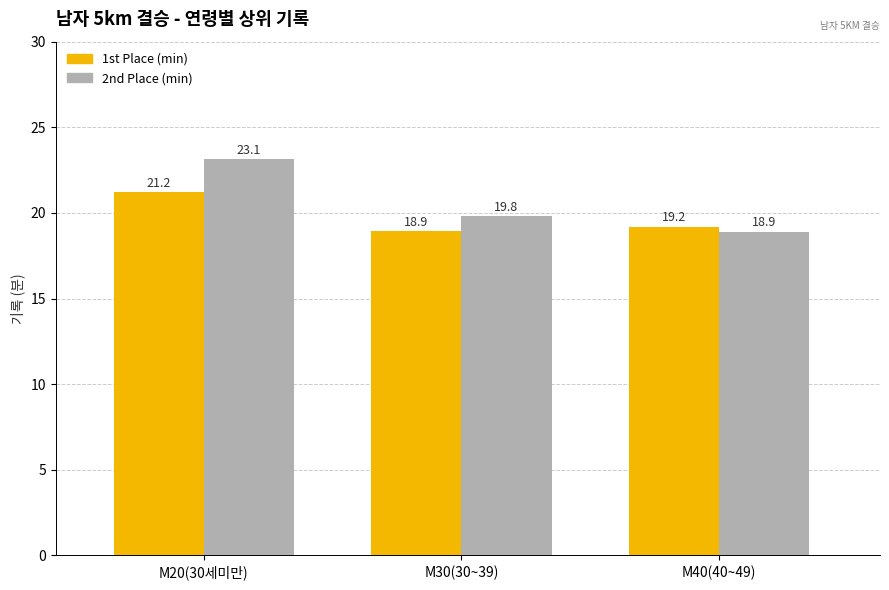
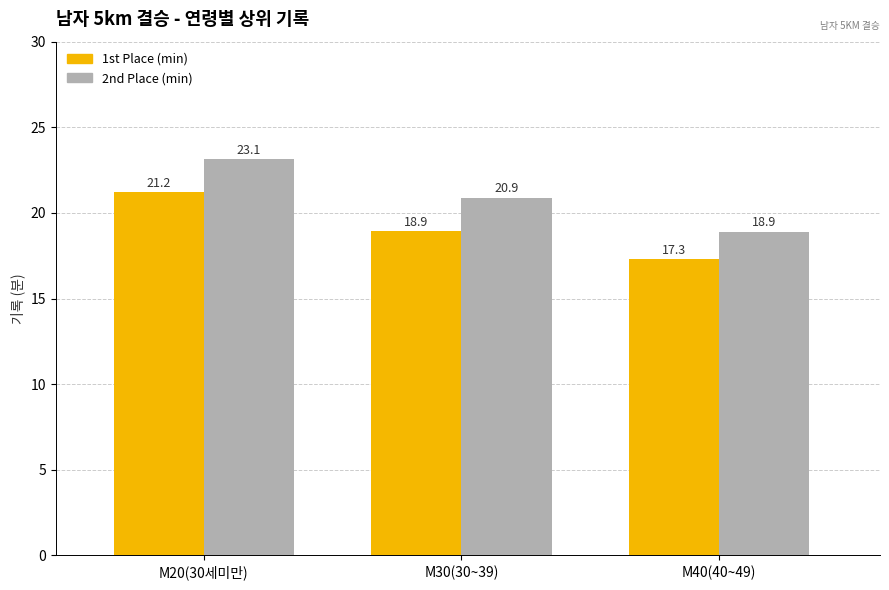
2nd Place (min), M30(30~39): 19.8 -> 20.9
1st Place (min), M40(40~49): 19.2 -> 17.3
